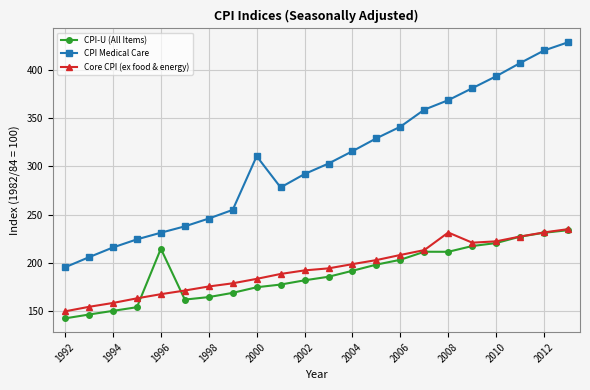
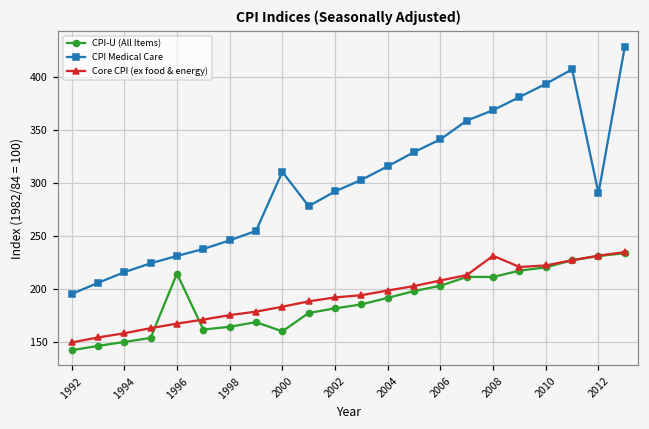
CPI-U (All Items), 2000: 170 -> 160
CPI Medical Care, 2012: 420 -> 290
